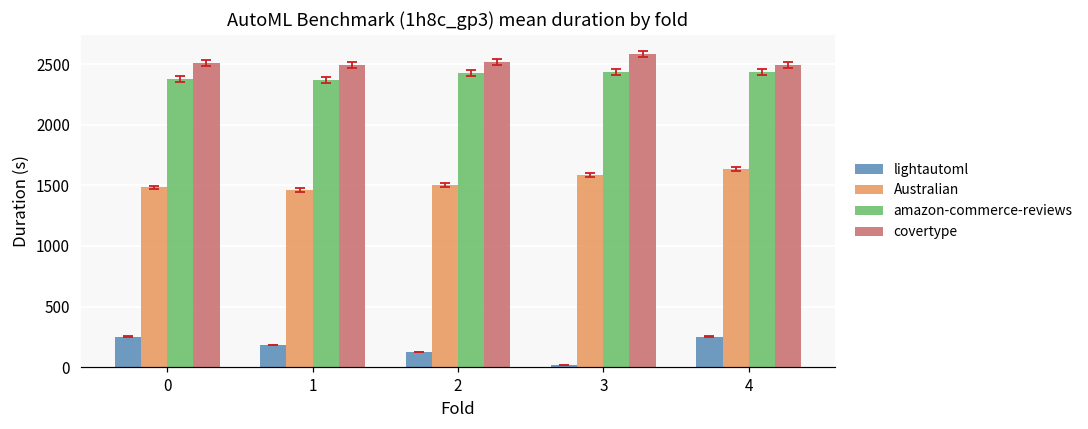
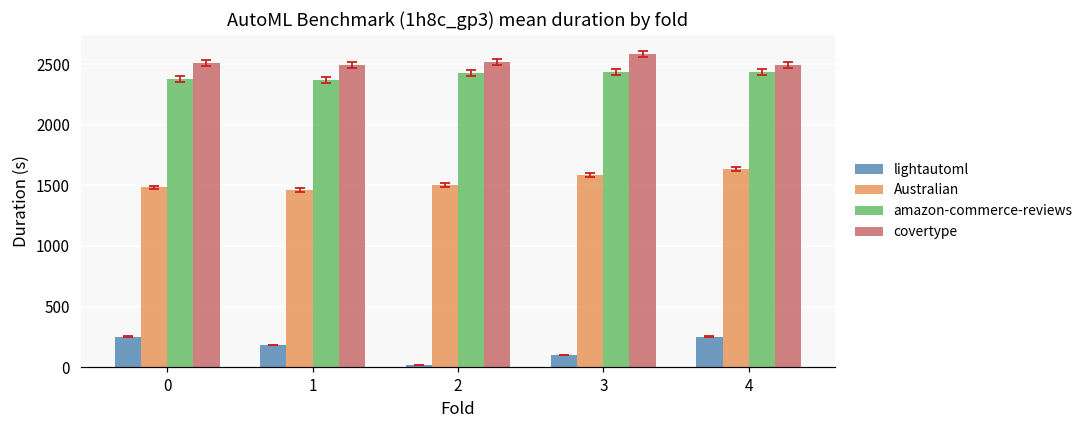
lightautoml, 2: 130 -> 20
lightautoml, 3: 20 -> 100
